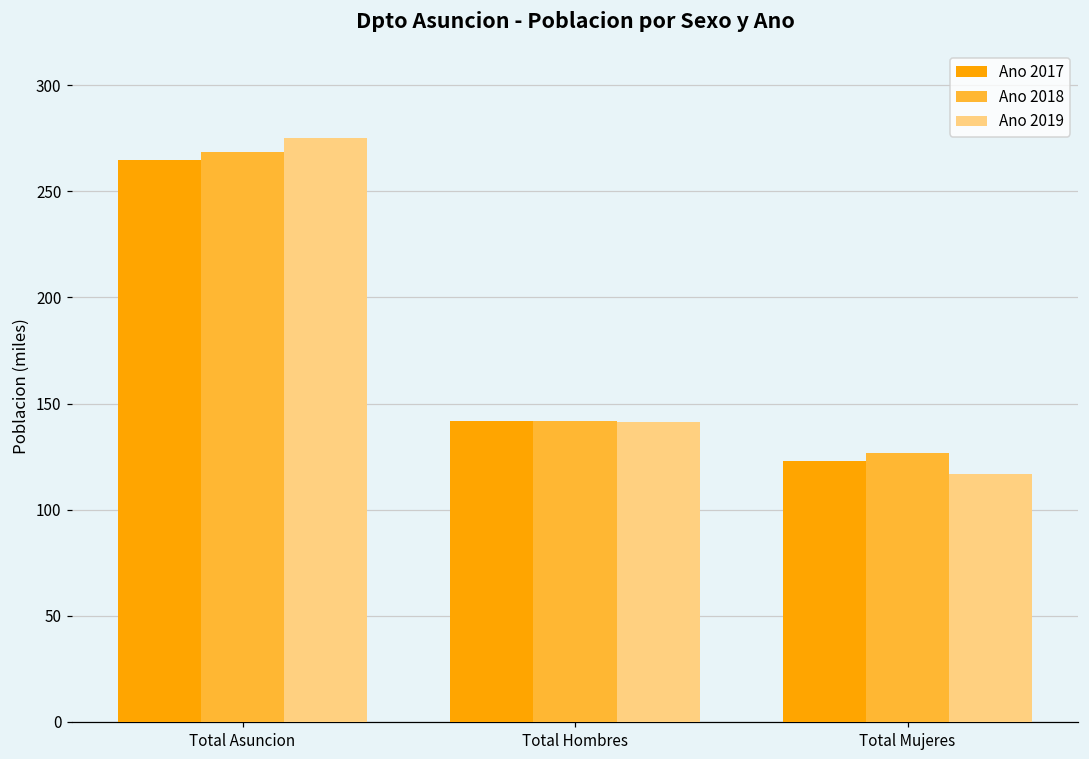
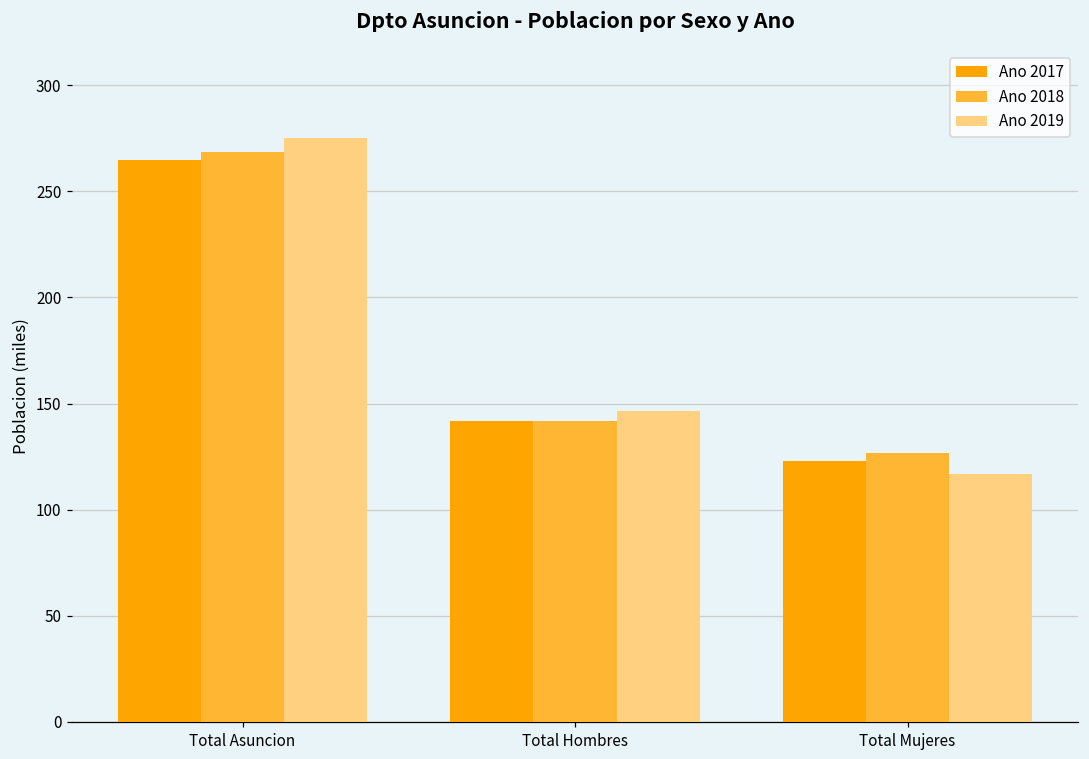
Ano 2019, Total Hombres: 141 -> 146
